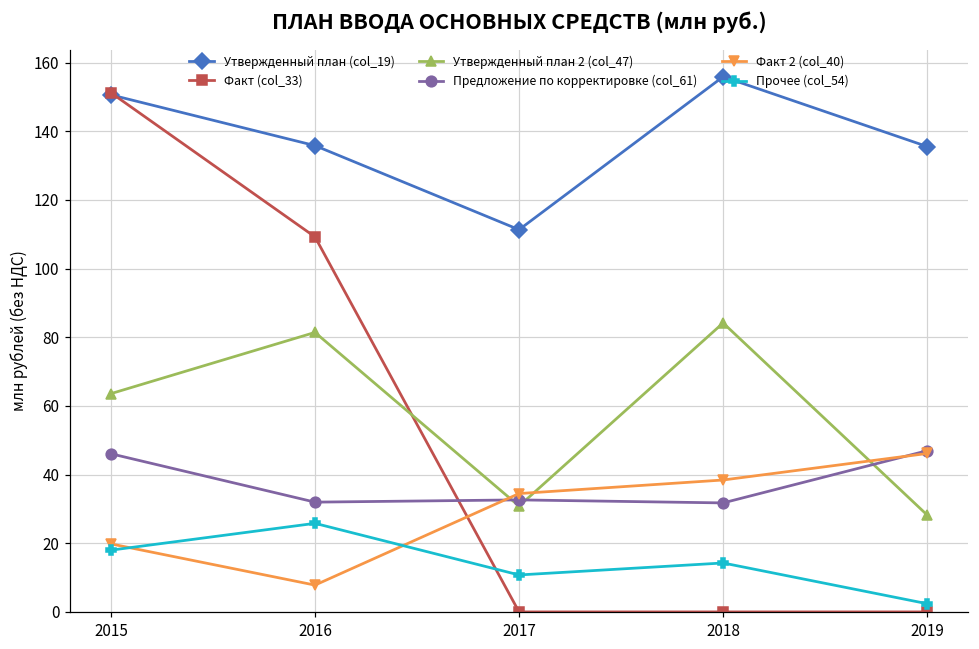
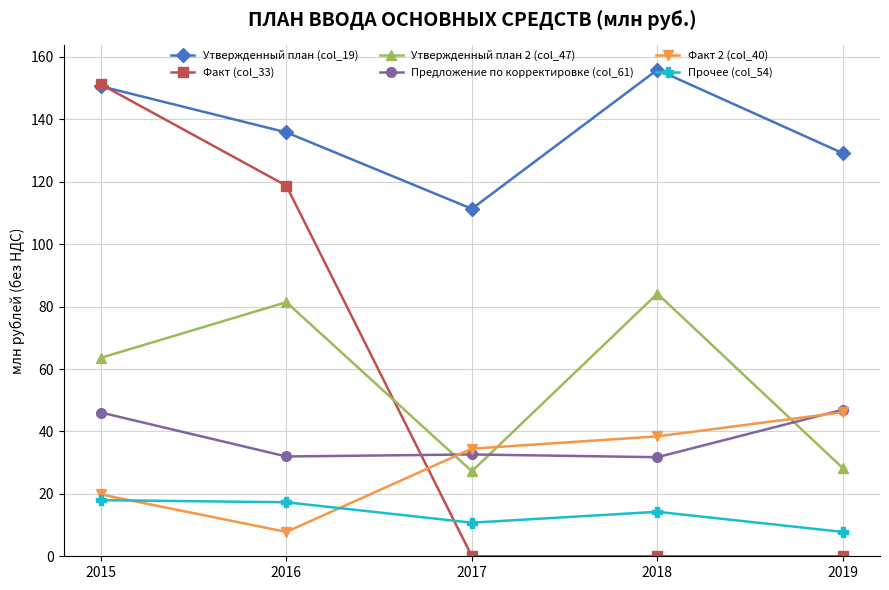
Факт (col_33), 2016: 109 -> 119
Прочее (col_54), 2016: 26 -> 17
Утвержденный план 2 (col_47), 2017: 31 -> 27
Утвержденный план (col_19), 2019: 136 -> 129
Прочее (col_54), 2019: 2 -> 8
